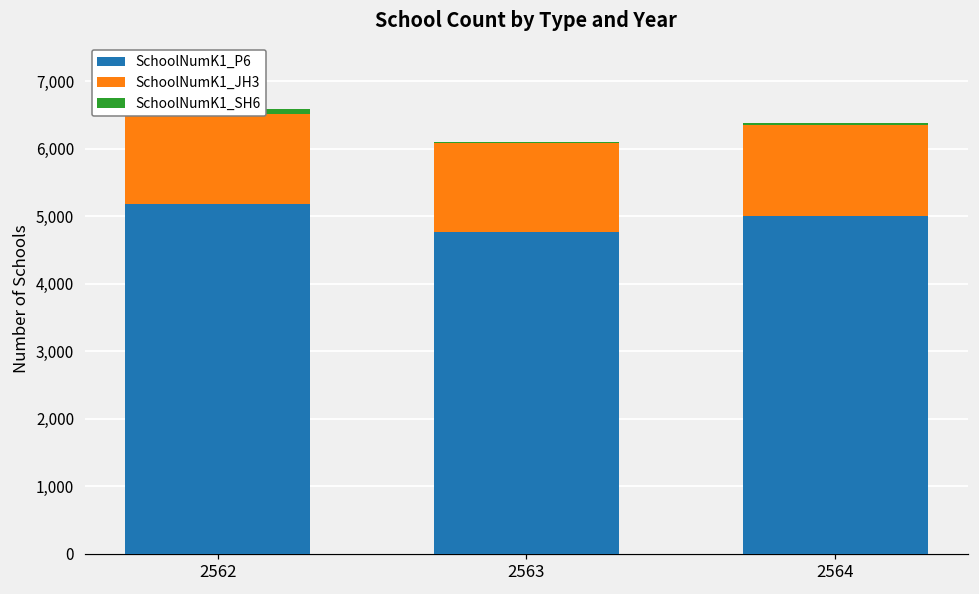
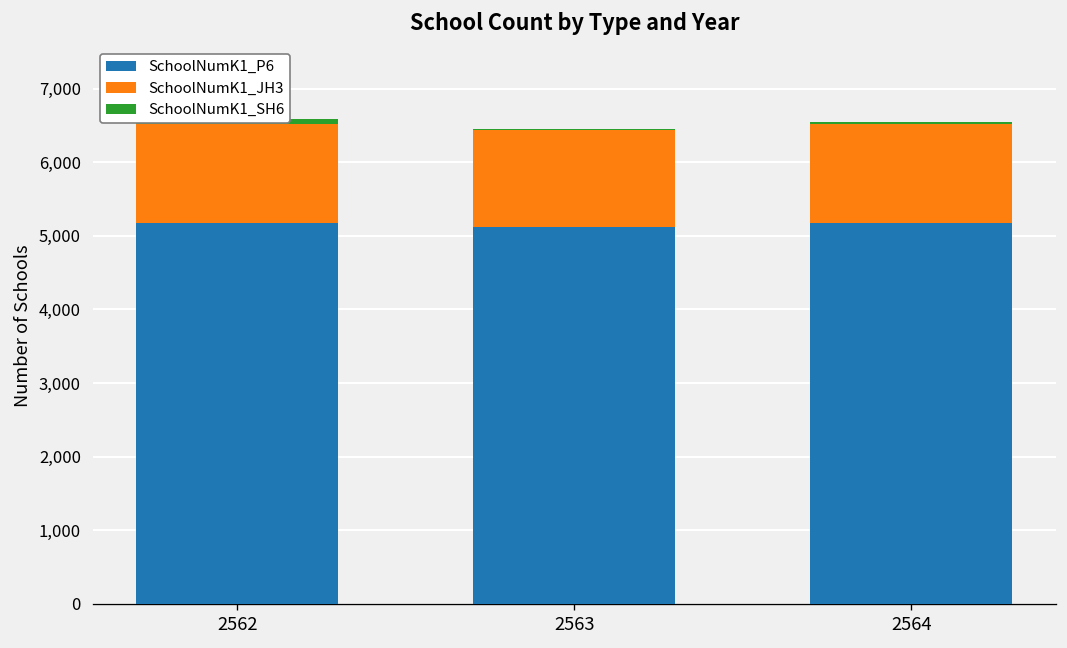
SchoolNumK1_P6, 2563: 4,800 -> 5,100
SchoolNumK1_P6, 2564: 5,000 -> 5,200
